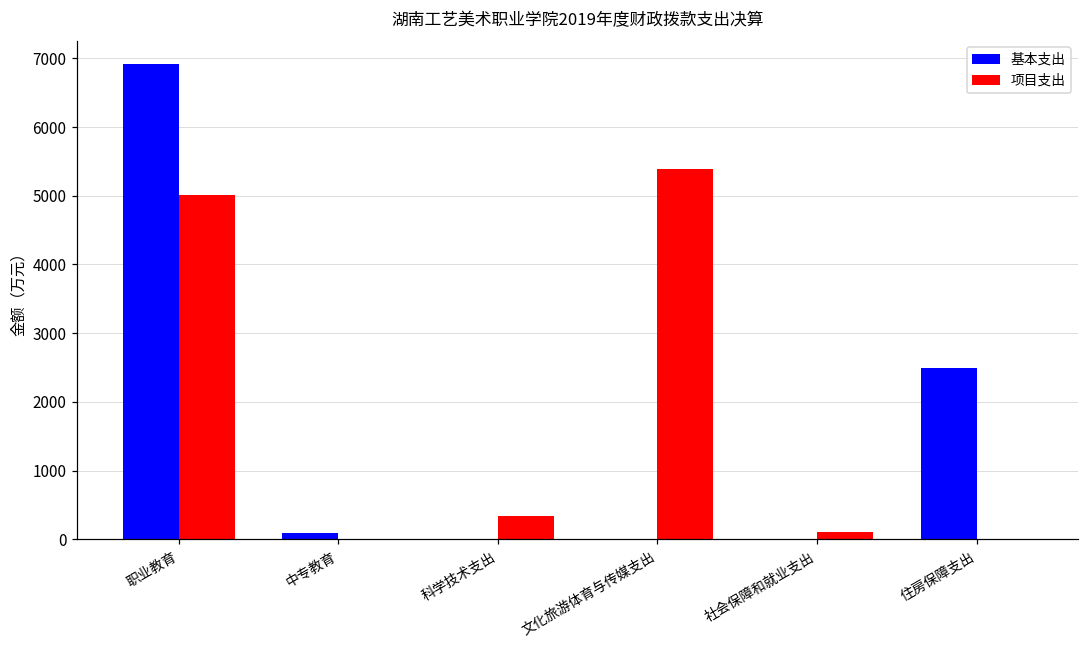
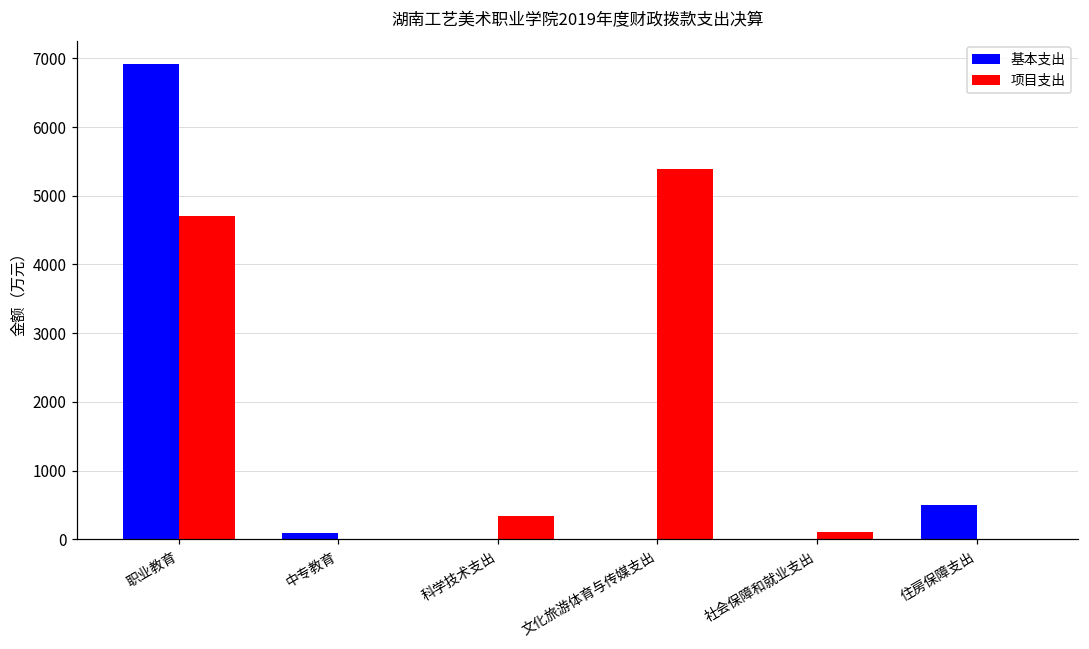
项目支出, 职业教育: 5000 -> 4700
基本支出, 住房保障支出: 2500 -> 500
